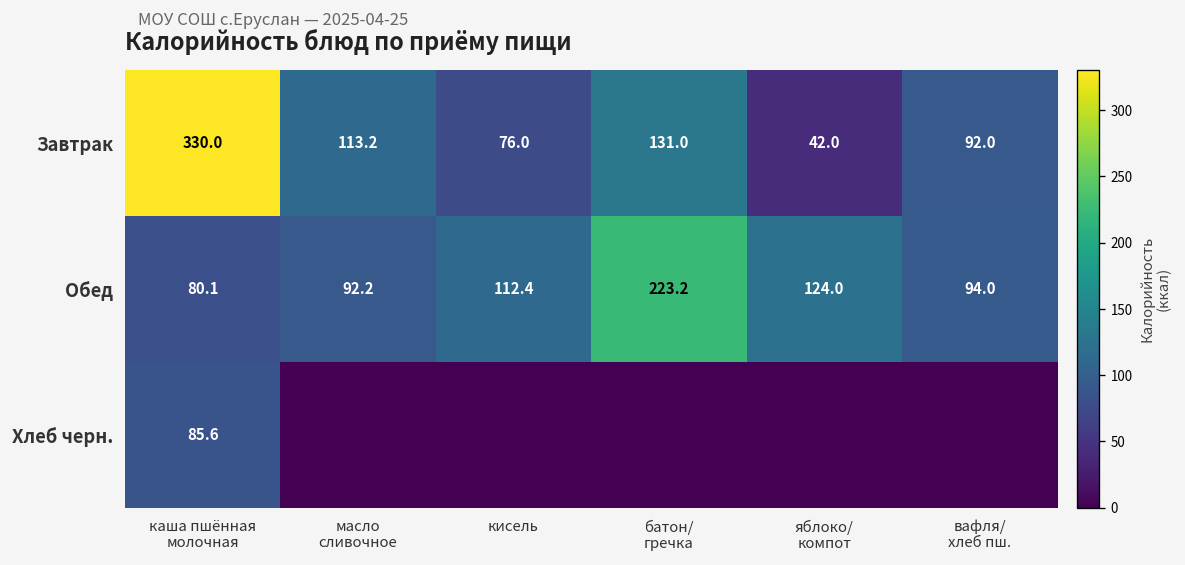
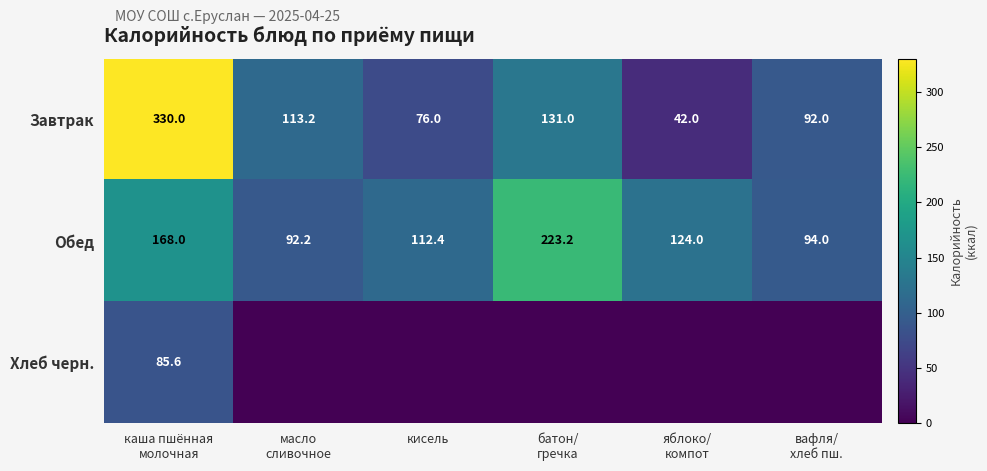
Обед, каша пшённая молочная: 80.1 -> 168.0
